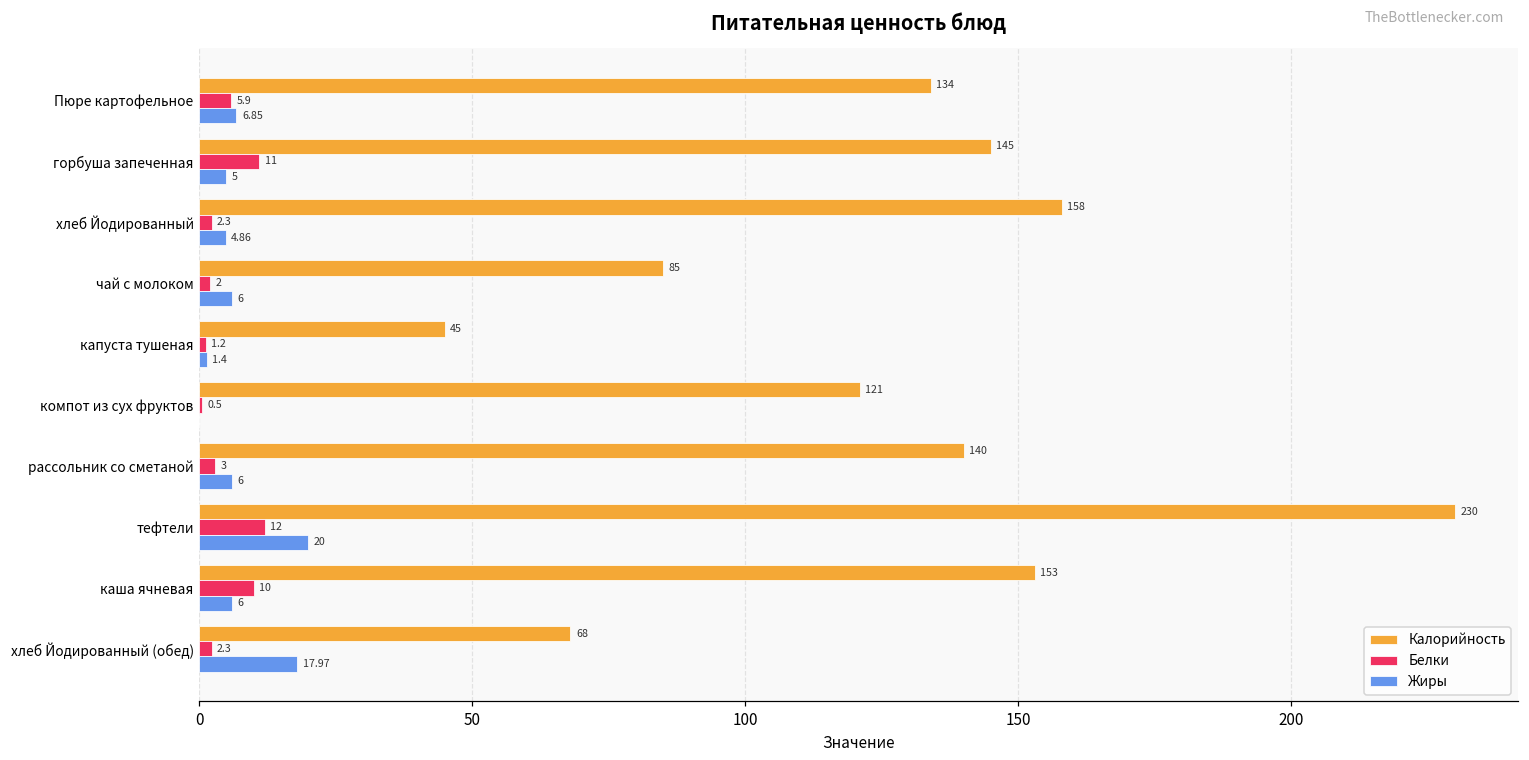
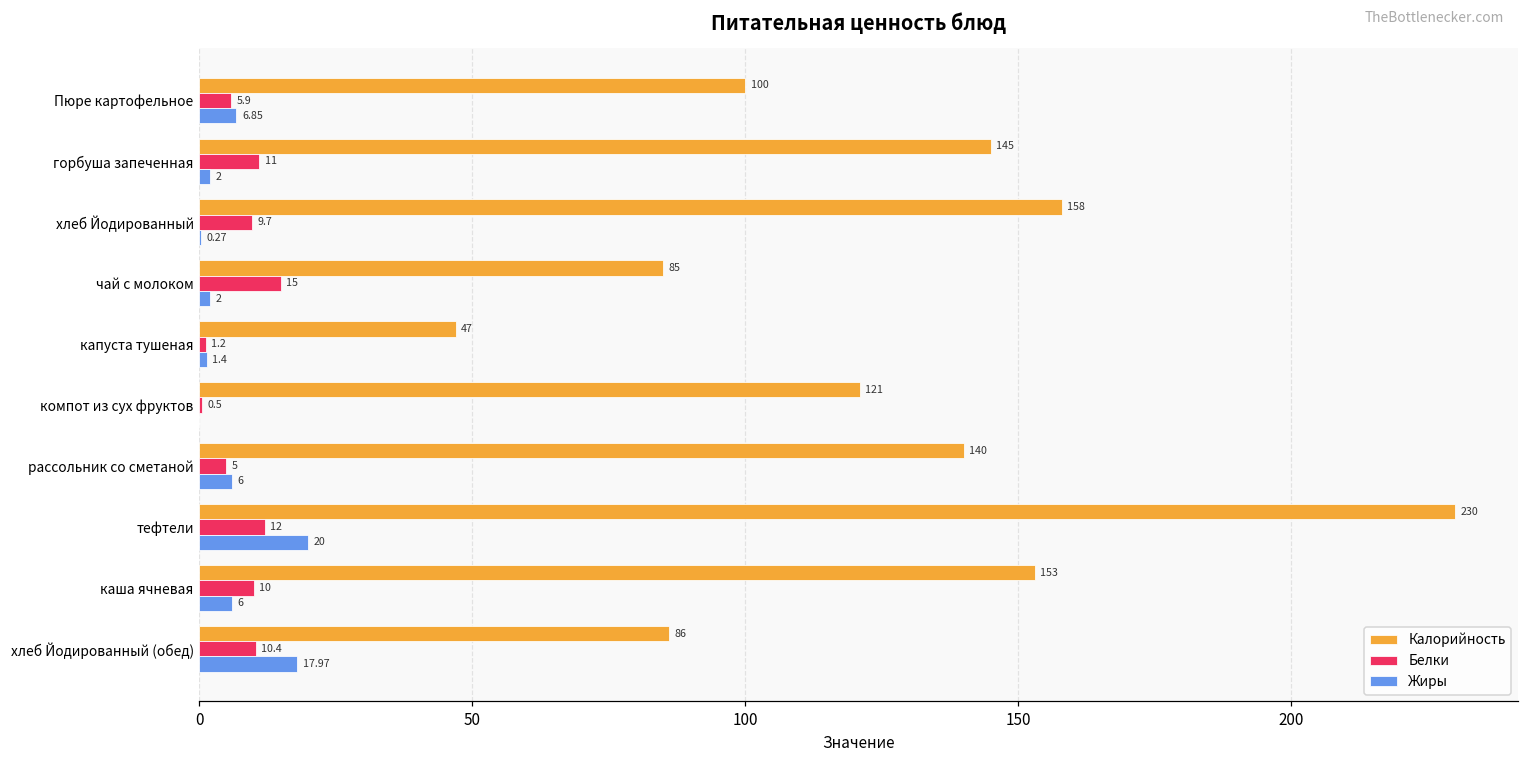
Калорийность, Пюре картофельное: 134 -> 100
Жиры, горбуша запеченная: 5 -> 2
Белки, хлеб Йодированный: 2.3 -> 9.7
Жиры, хлеб Йодированный: 4.86 -> 0.27
Белки, чай с молоком: 2 -> 15
Жиры, чай с молоком: 6 -> 2
Калорийность, капуста тушеная: 45 -> 47
Белки, рассольник со сметаной: 3 -> 5
Калорийность, хлеб Йодированный (обед): 68 -> 86
Белки, хлеб Йодированный (обед): 2.3 -> 10.4
